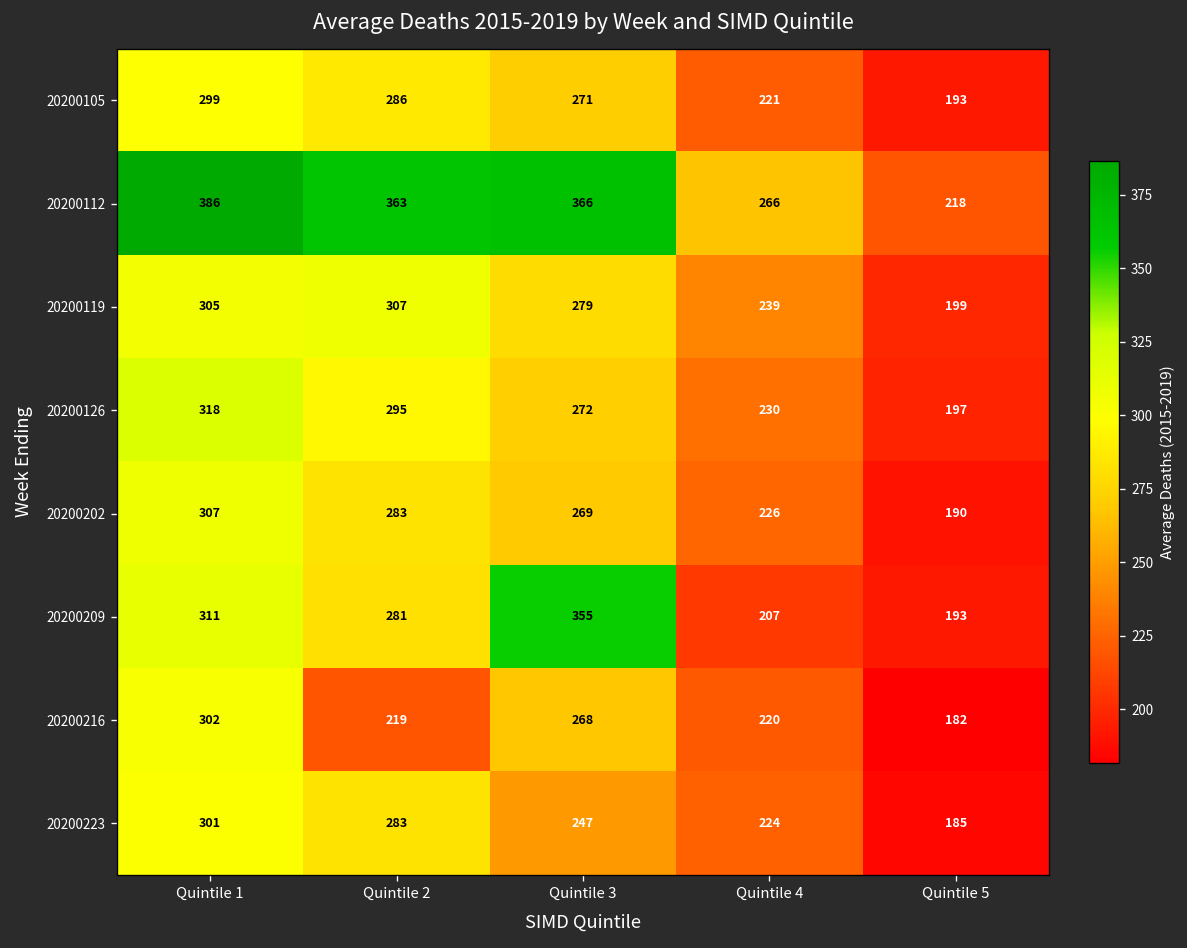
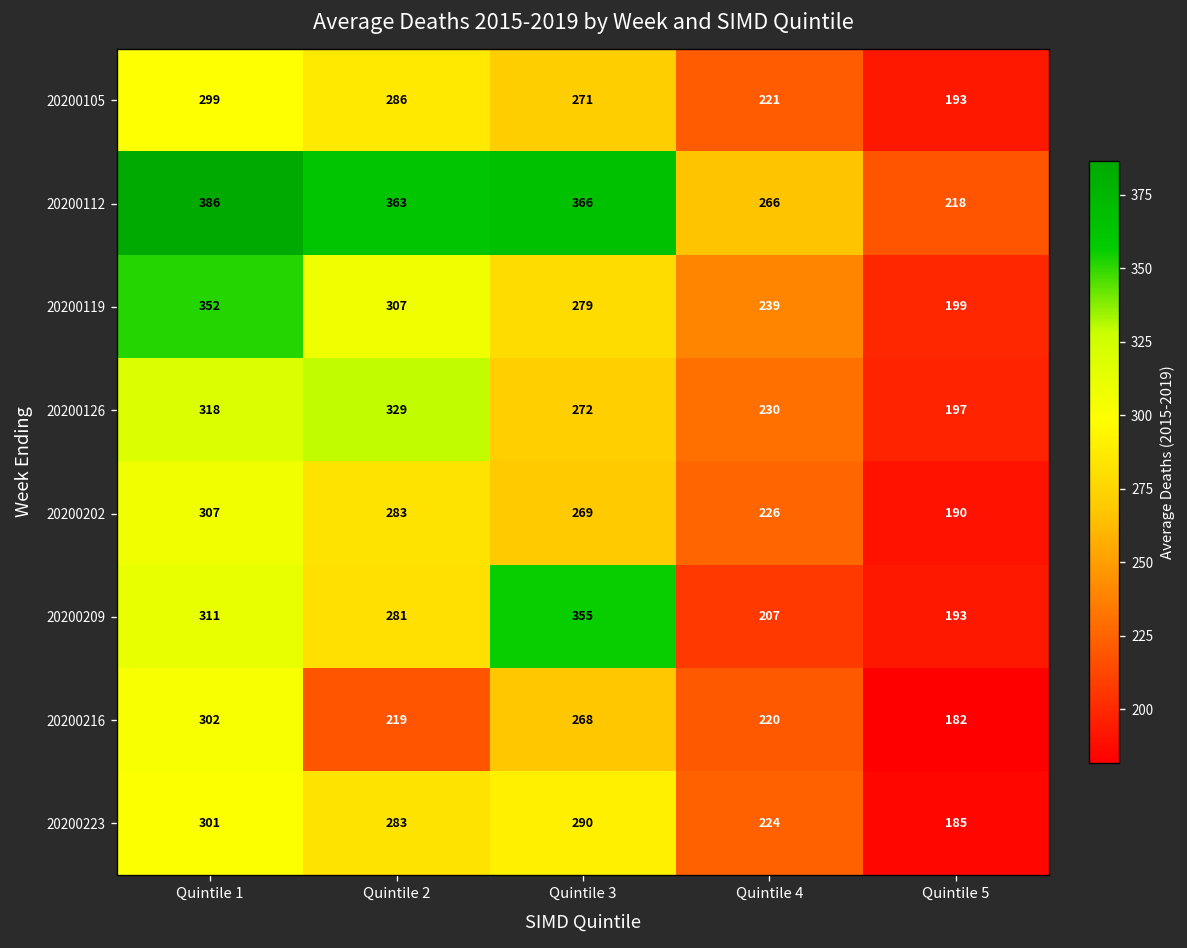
20200119, Quintile 1: 305 -> 352
20200126, Quintile 2: 295 -> 329
20200223, Quintile 3: 247 -> 290
